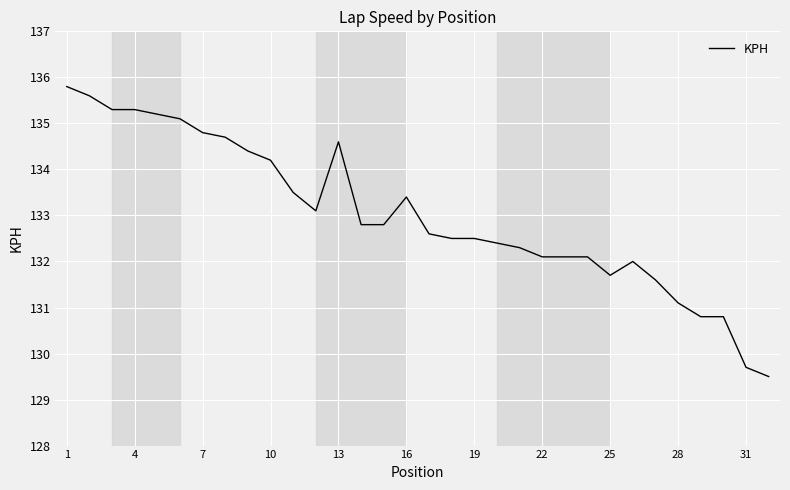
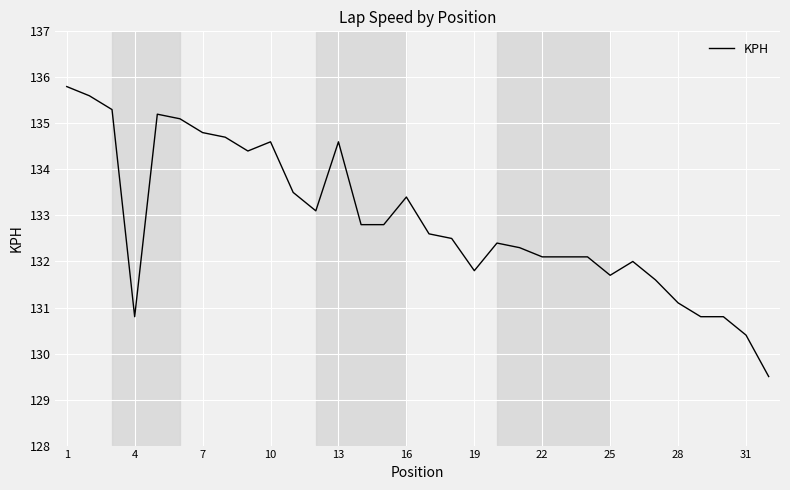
4: 135.3 -> 130.8
10: 134.2 -> 134.6
19: 132.5 -> 131.8
31: 129.7 -> 130.4
